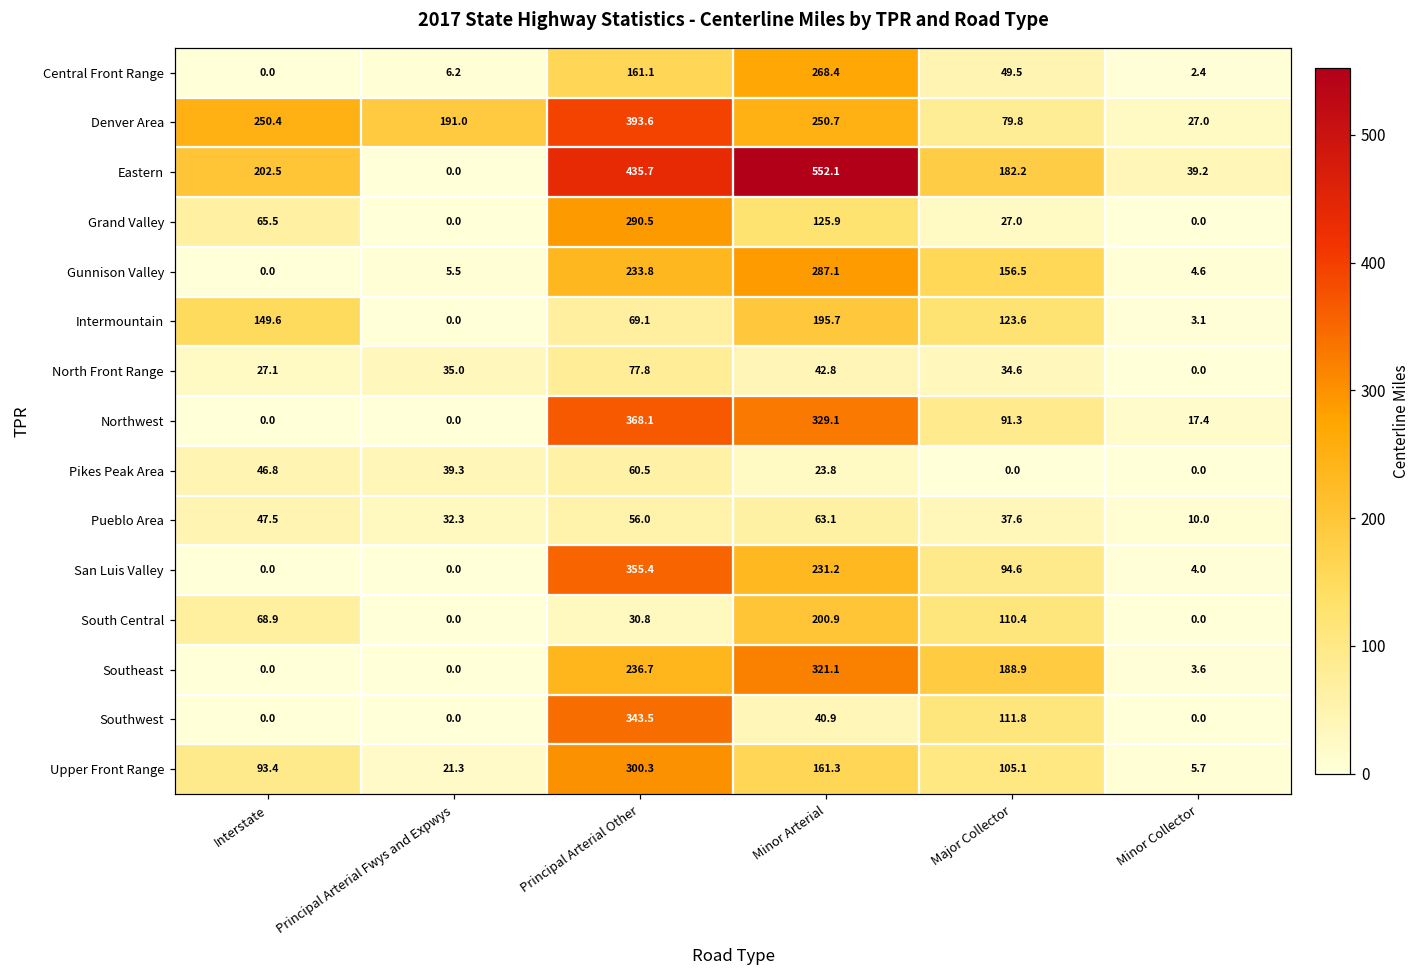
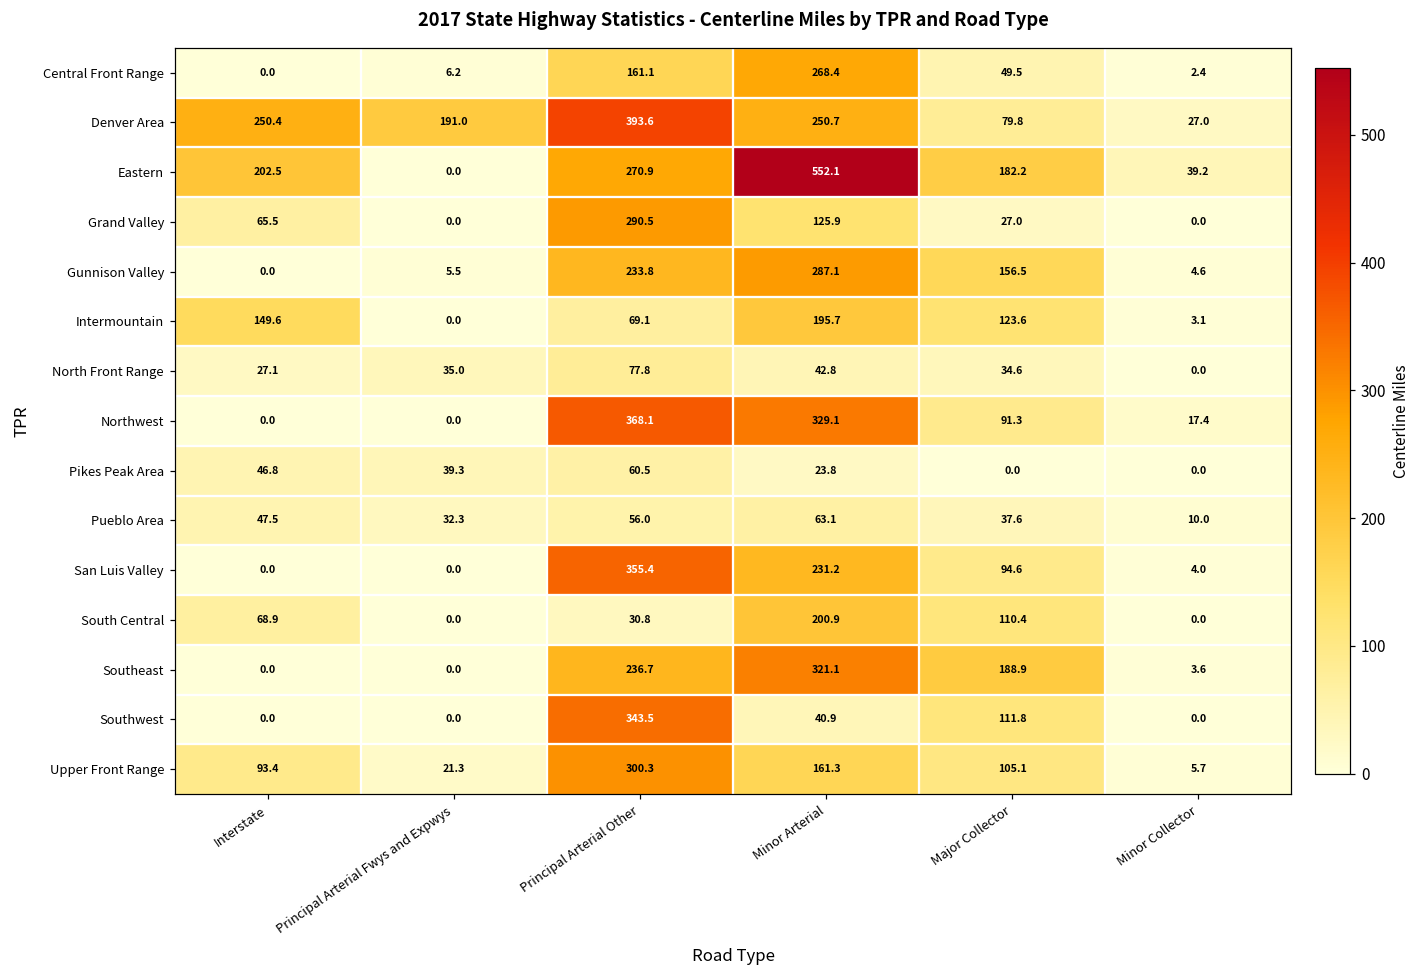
Eastern, Principal Arterial Other: 435.7 -> 270.9
